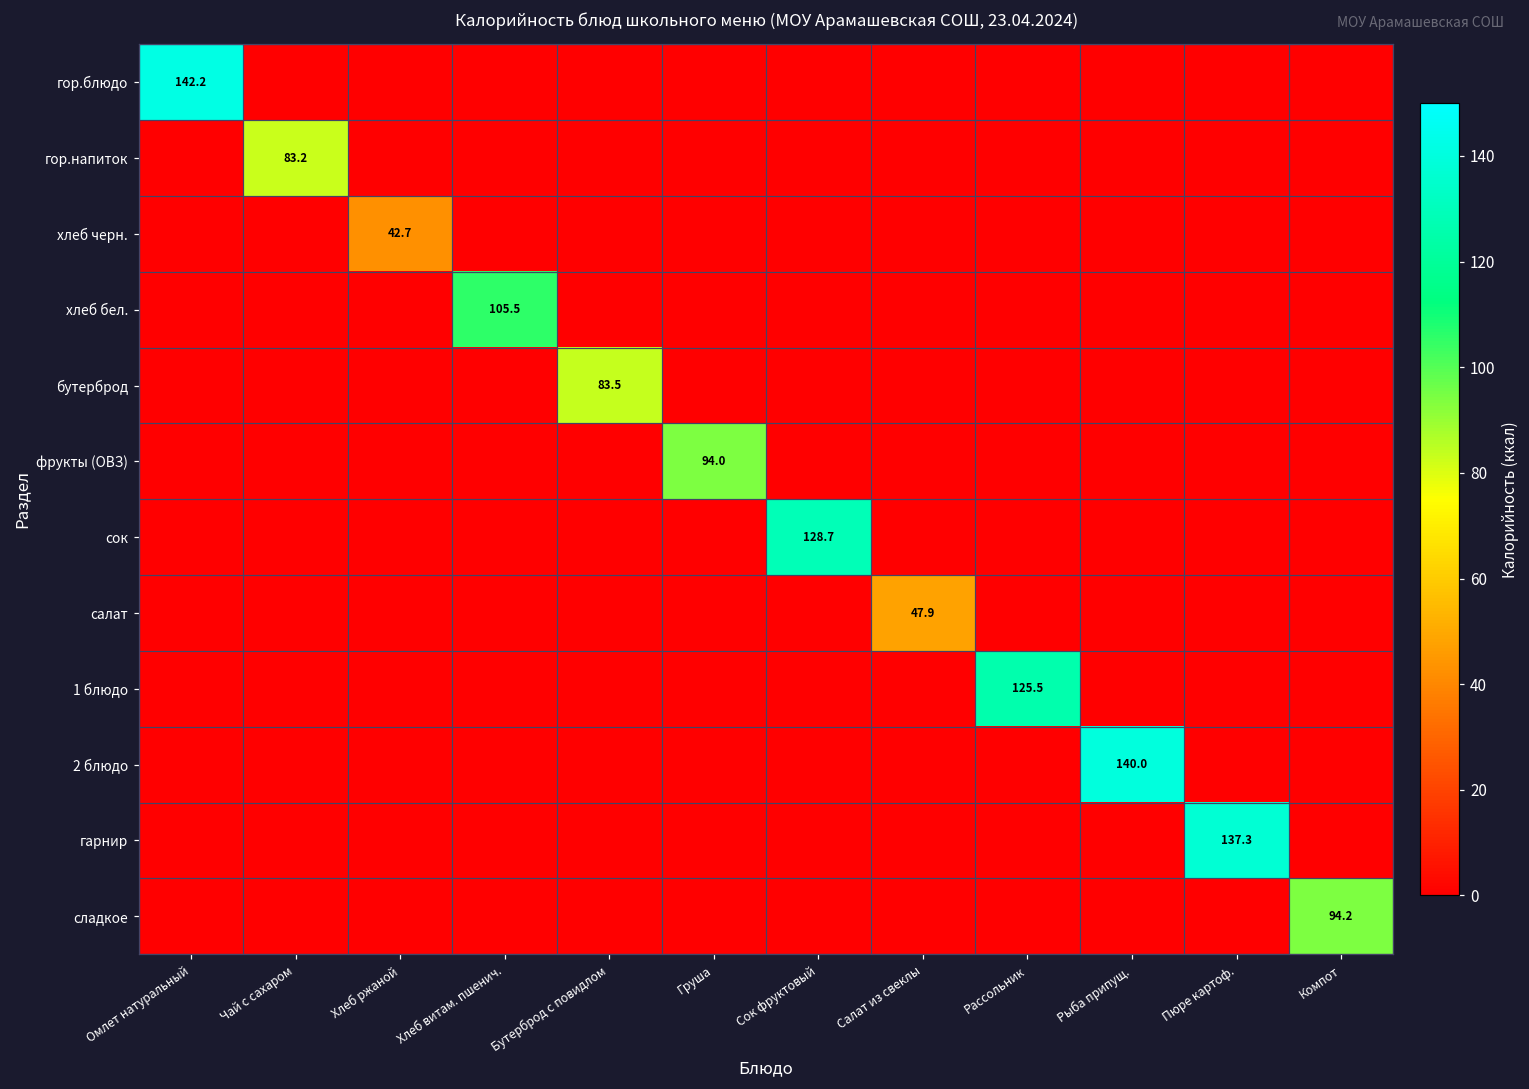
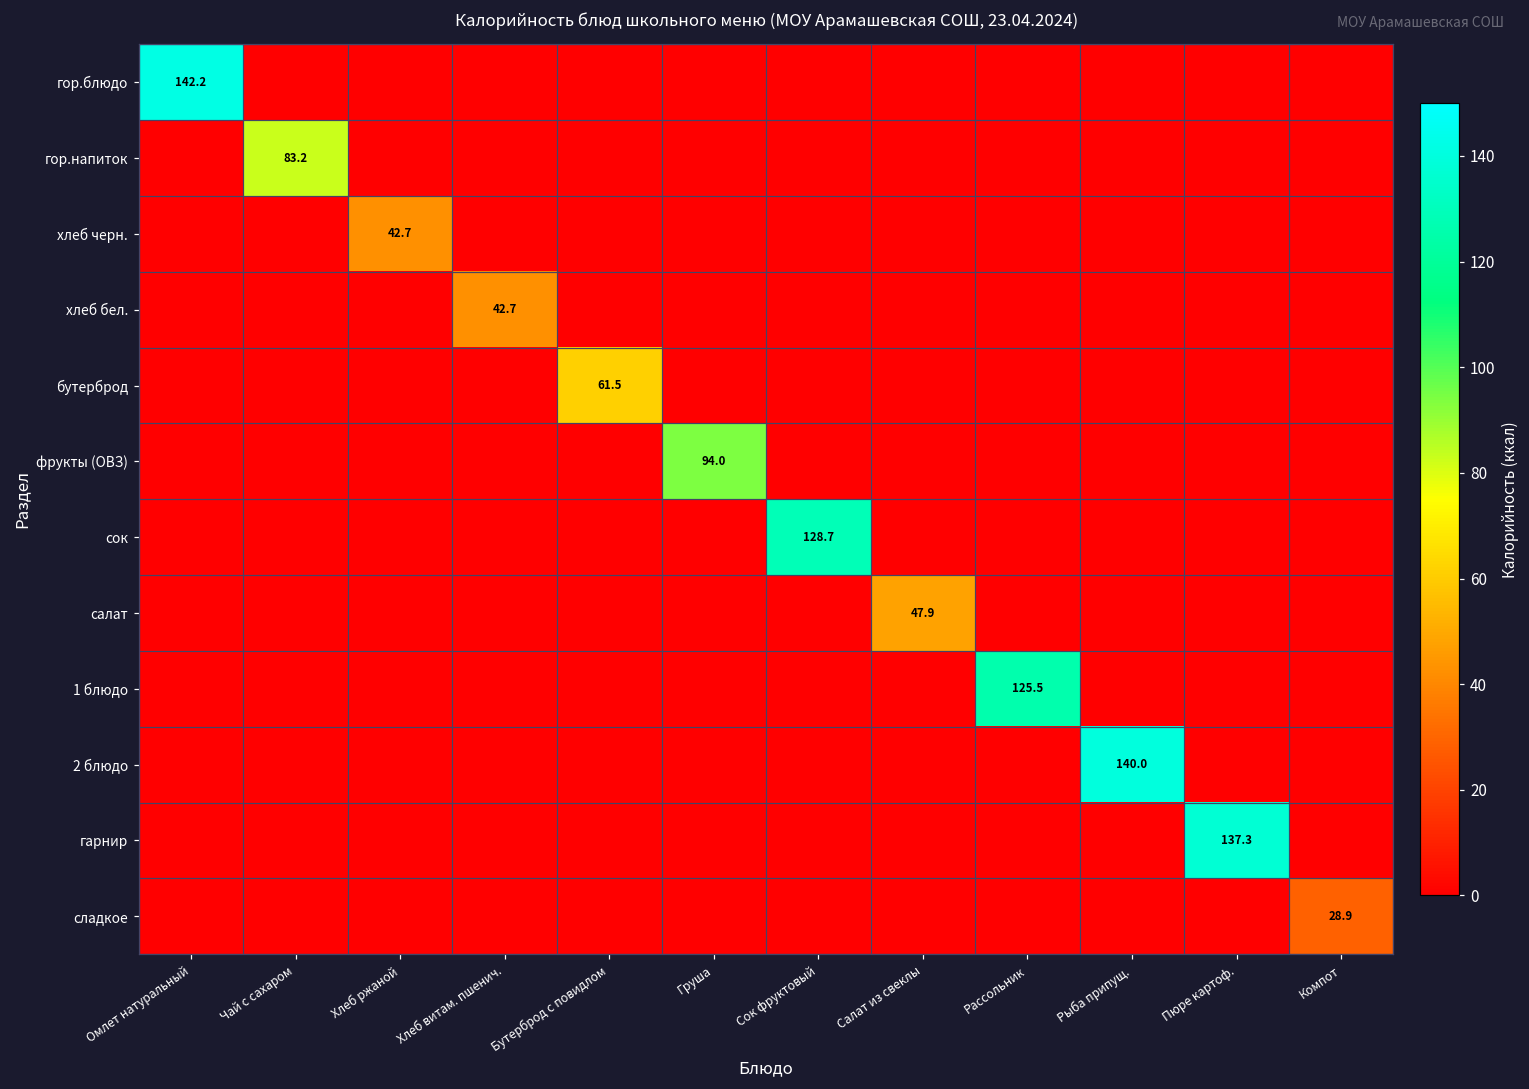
хлеб бел., Хлеб витам. пшенич.: 105.5 -> 42.7
бутерброд, Бутерброд с повидлом: 83.5 -> 61.5
сладкое, Компот: 94.2 -> 28.9
